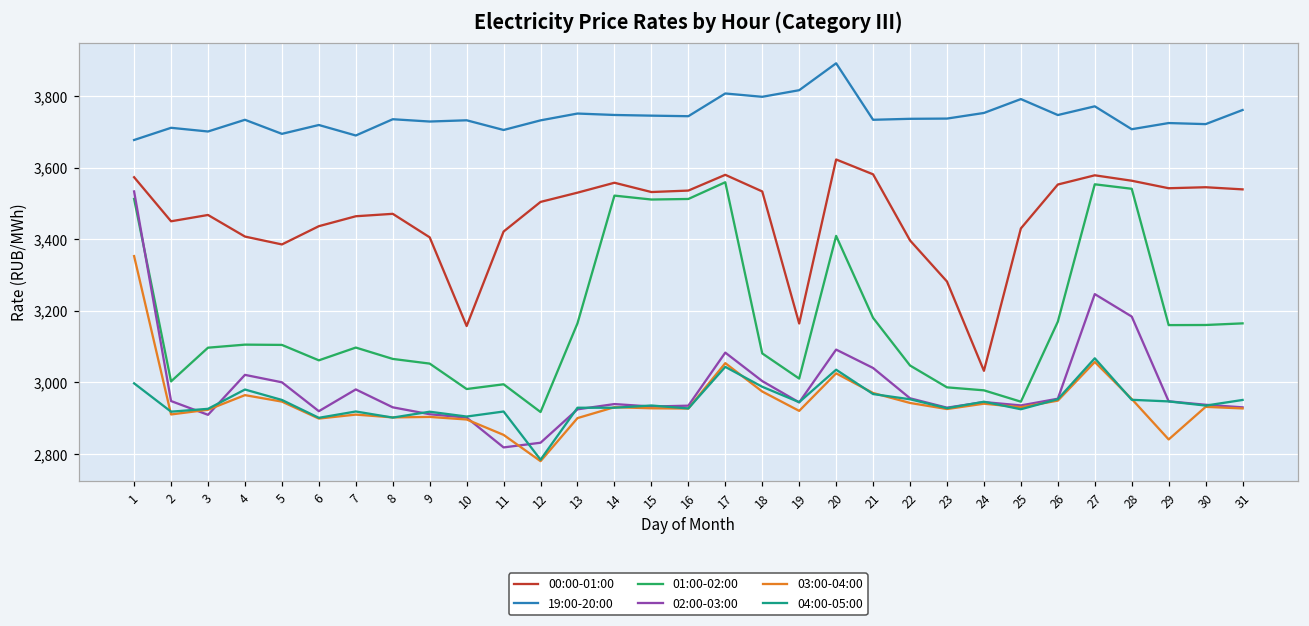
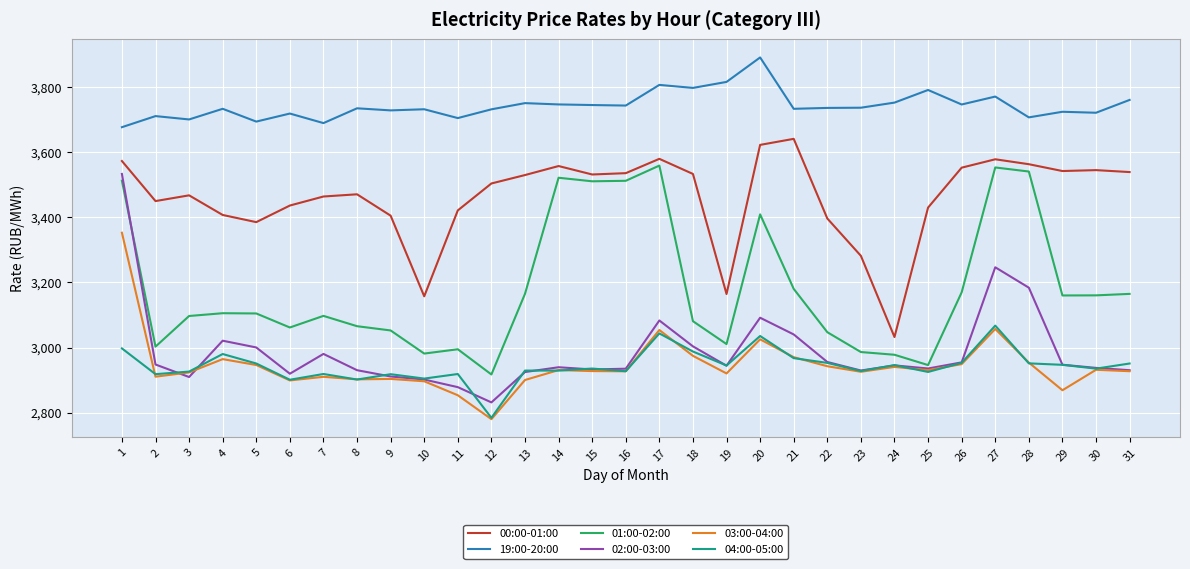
02:00-03:00, 11: 2,820 -> 2,880
00:00-01:00, 21: 3,580 -> 3,640
03:00-04:00, 29: 2,840 -> 2,870
